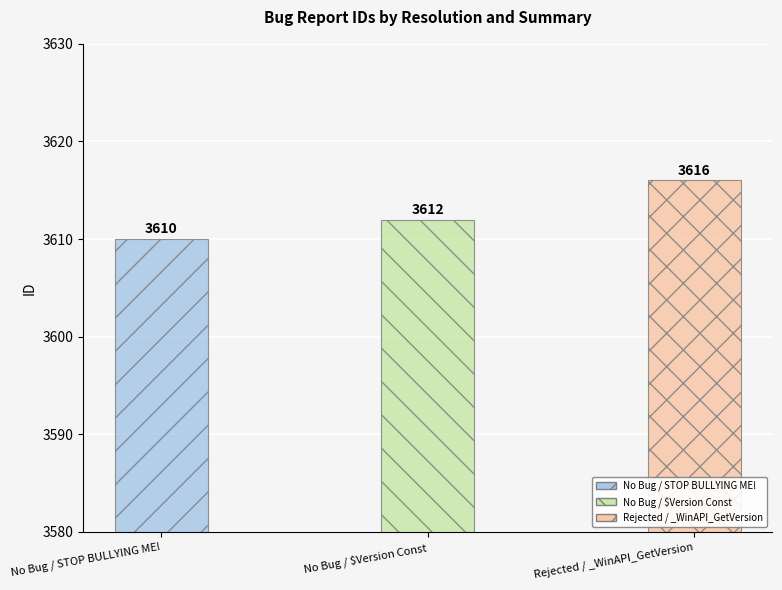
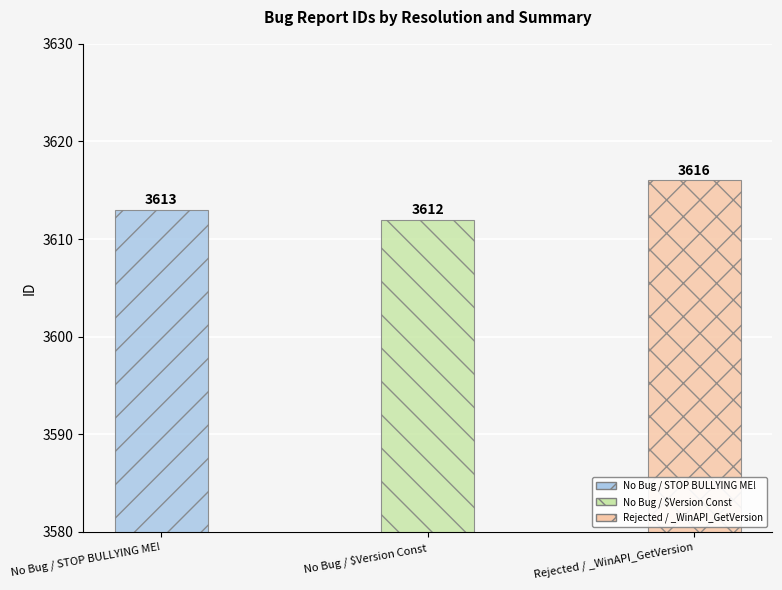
No Bug / STOP BULLYING ME!: 3610 -> 3613
